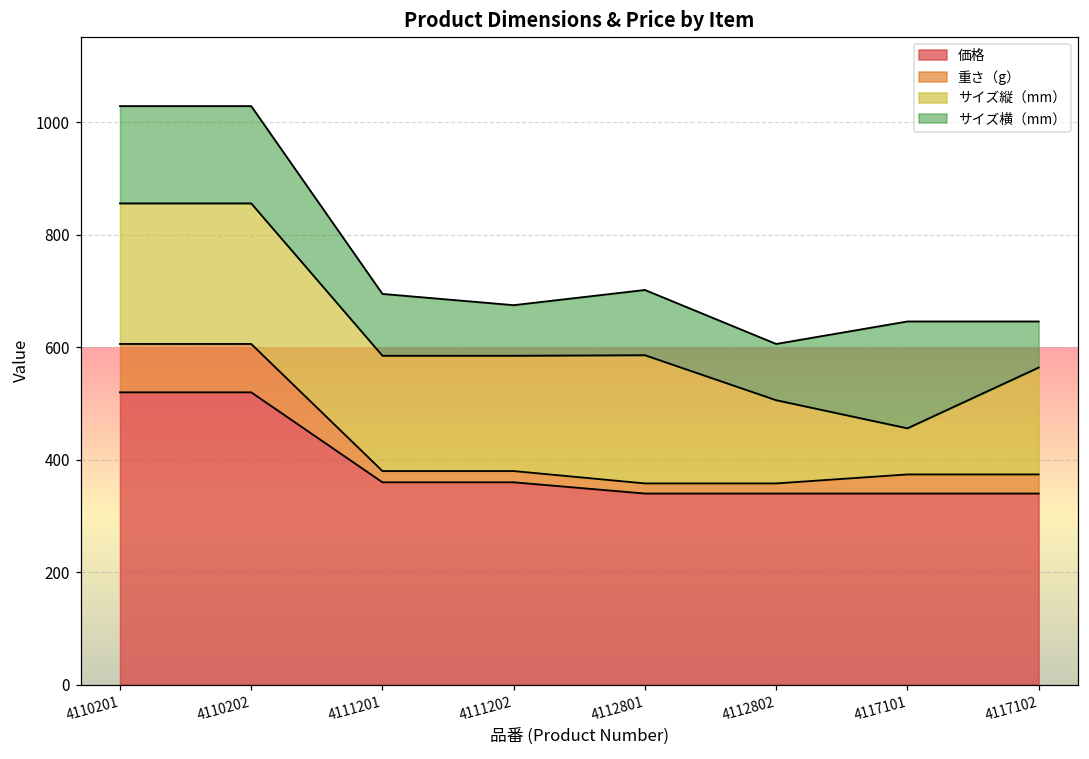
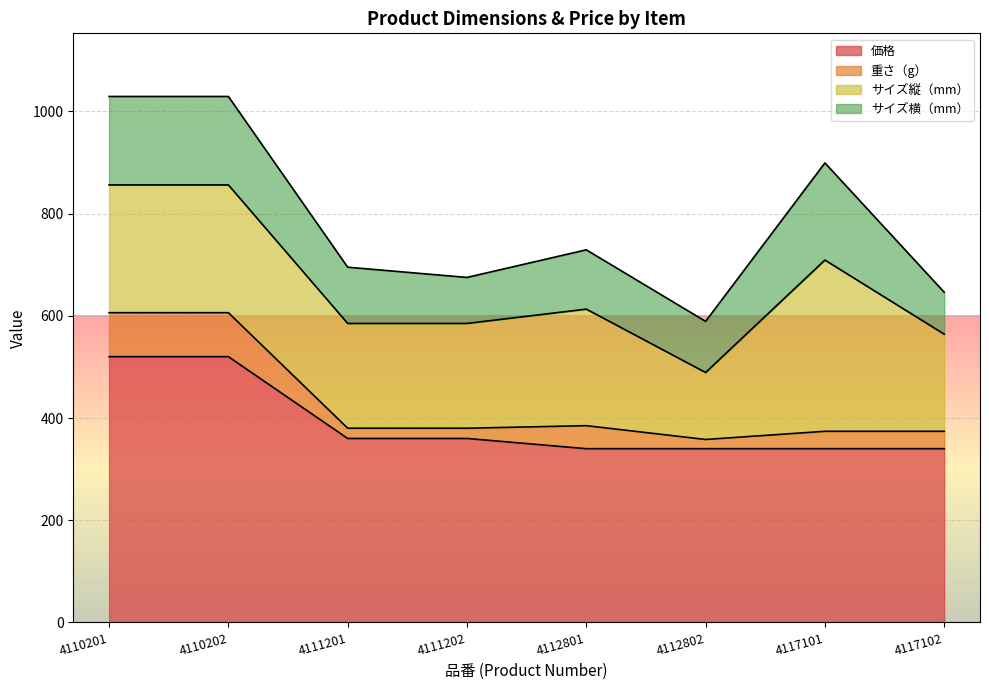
重さ（g）, 4112801: 20 -> 50
サイズ縦（mm）, 4112802: 150 -> 130
サイズ縦（mm）, 4117101: 80 -> 340
